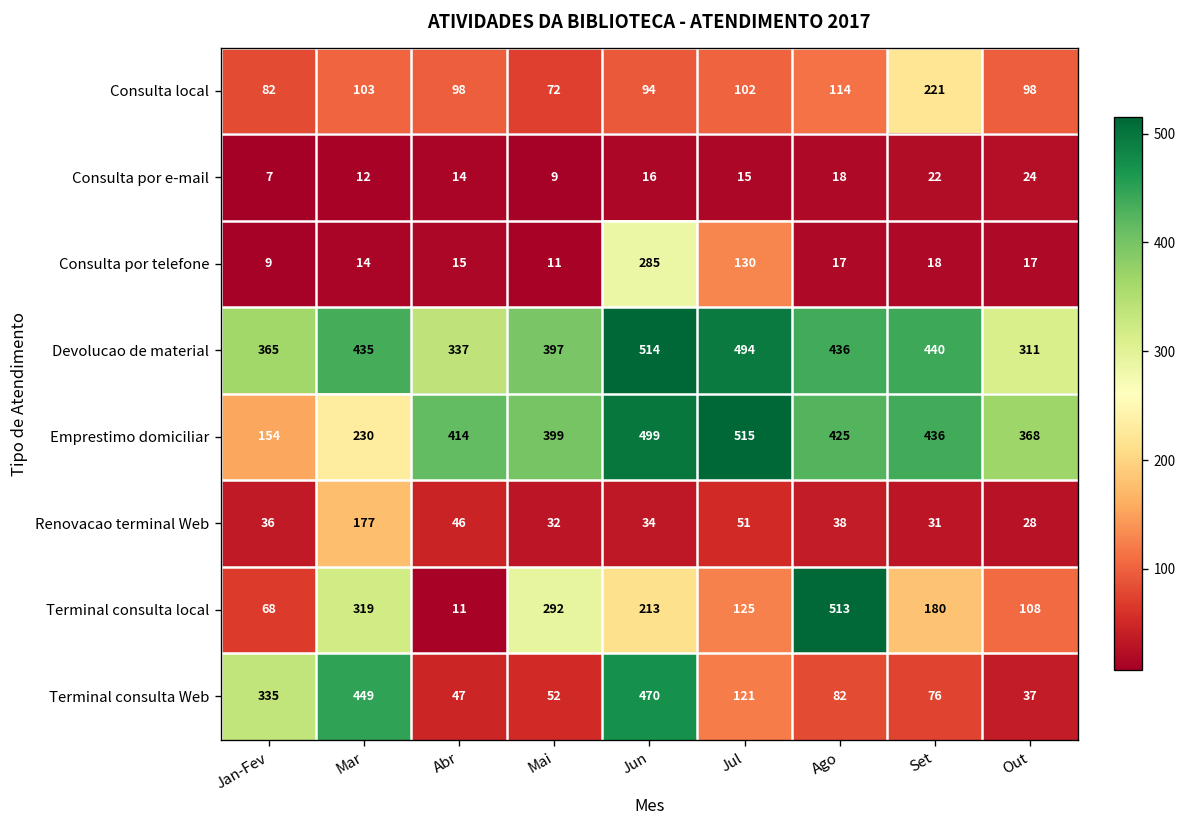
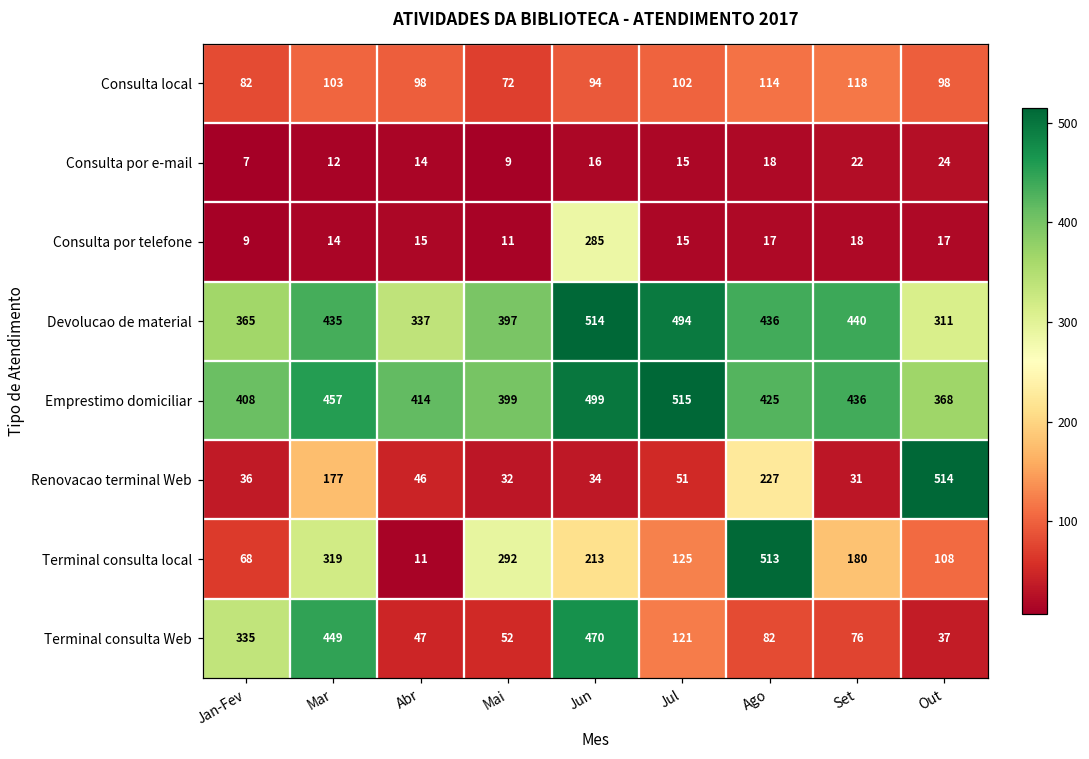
Consulta local, Set: 221 -> 118
Consulta por telefone, Jul: 130 -> 15
Emprestimo domiciliar, Jan-Fev: 154 -> 408
Emprestimo domiciliar, Mar: 230 -> 457
Renovacao terminal Web, Ago: 38 -> 227
Renovacao terminal Web, Out: 28 -> 514
